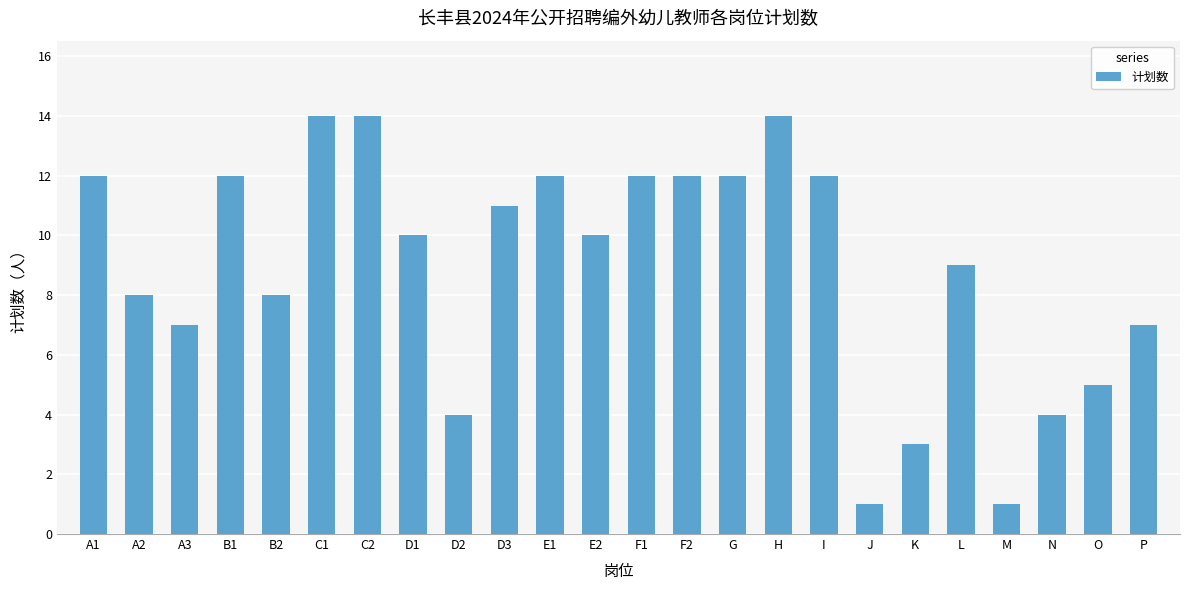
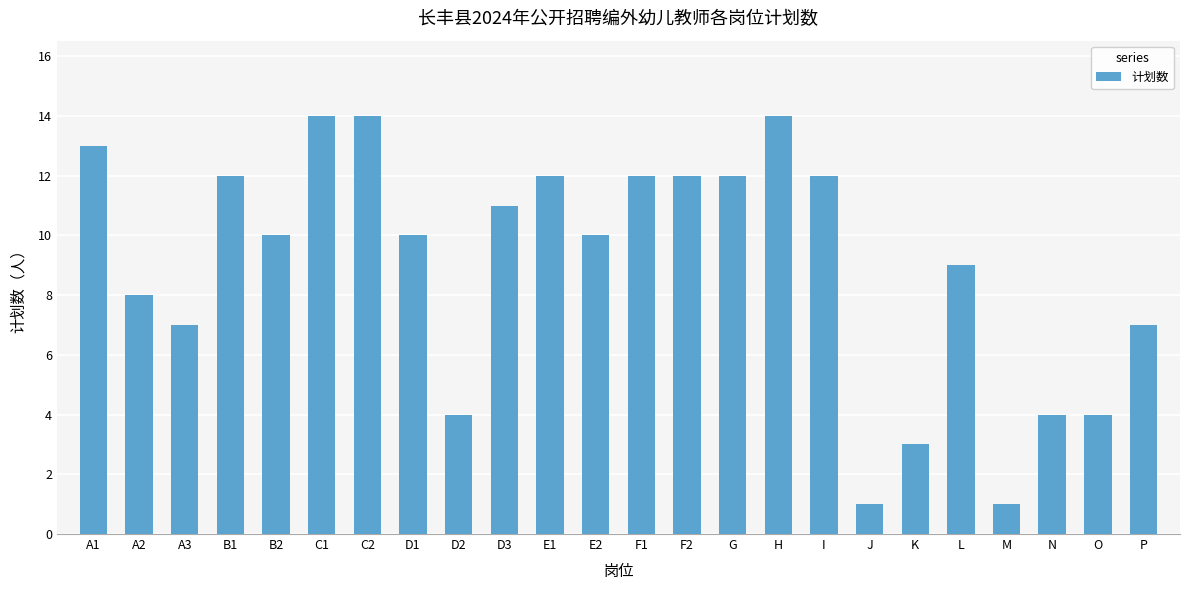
A1: 12 -> 13
B2: 8 -> 10
O: 5 -> 4
